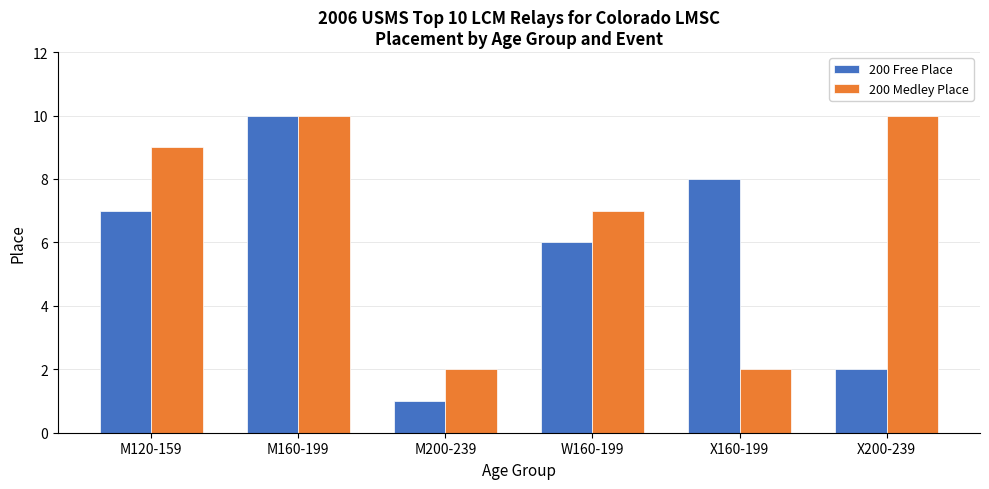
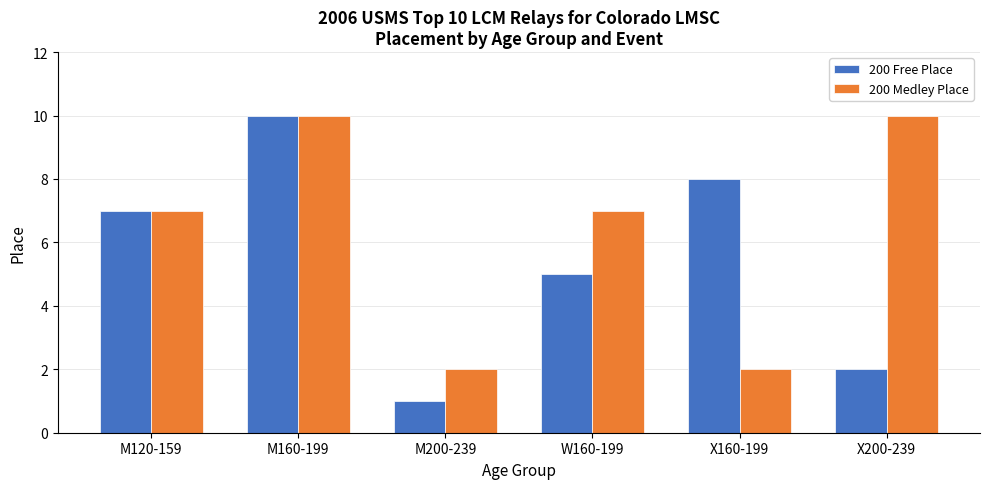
200 Medley Place, M120-159: 9 -> 7
200 Free Place, W160-199: 6 -> 5
